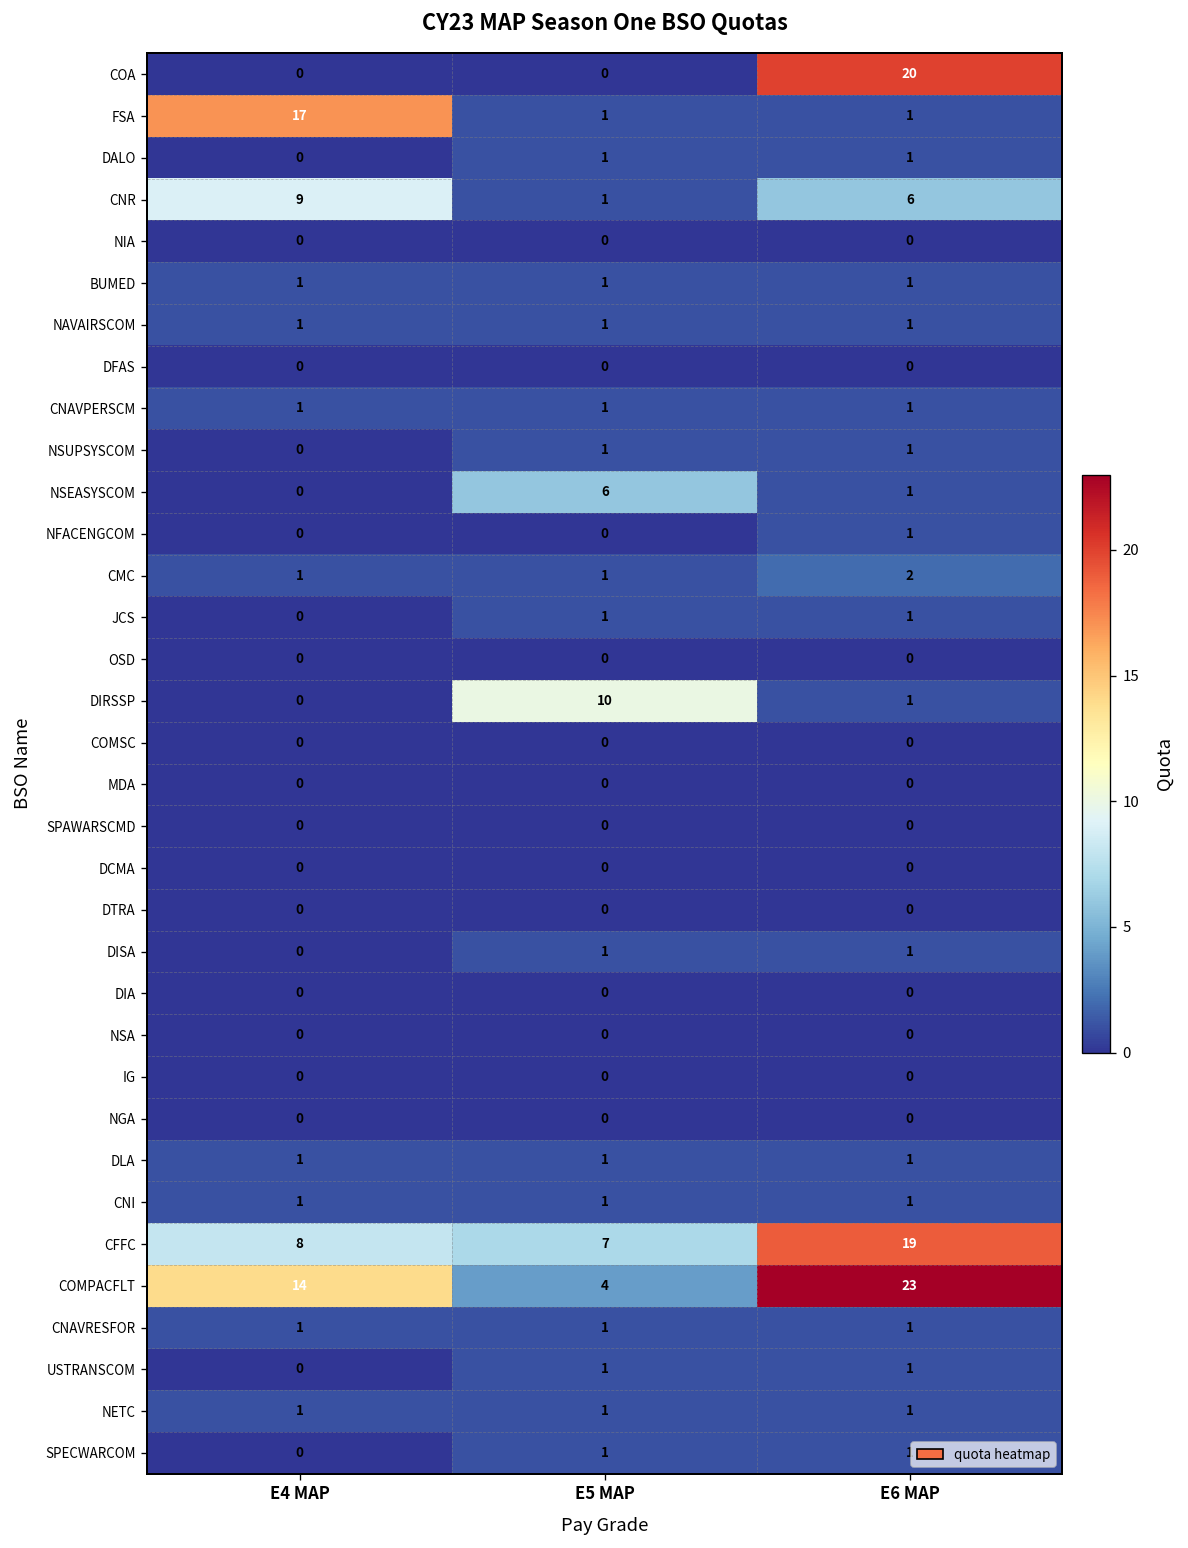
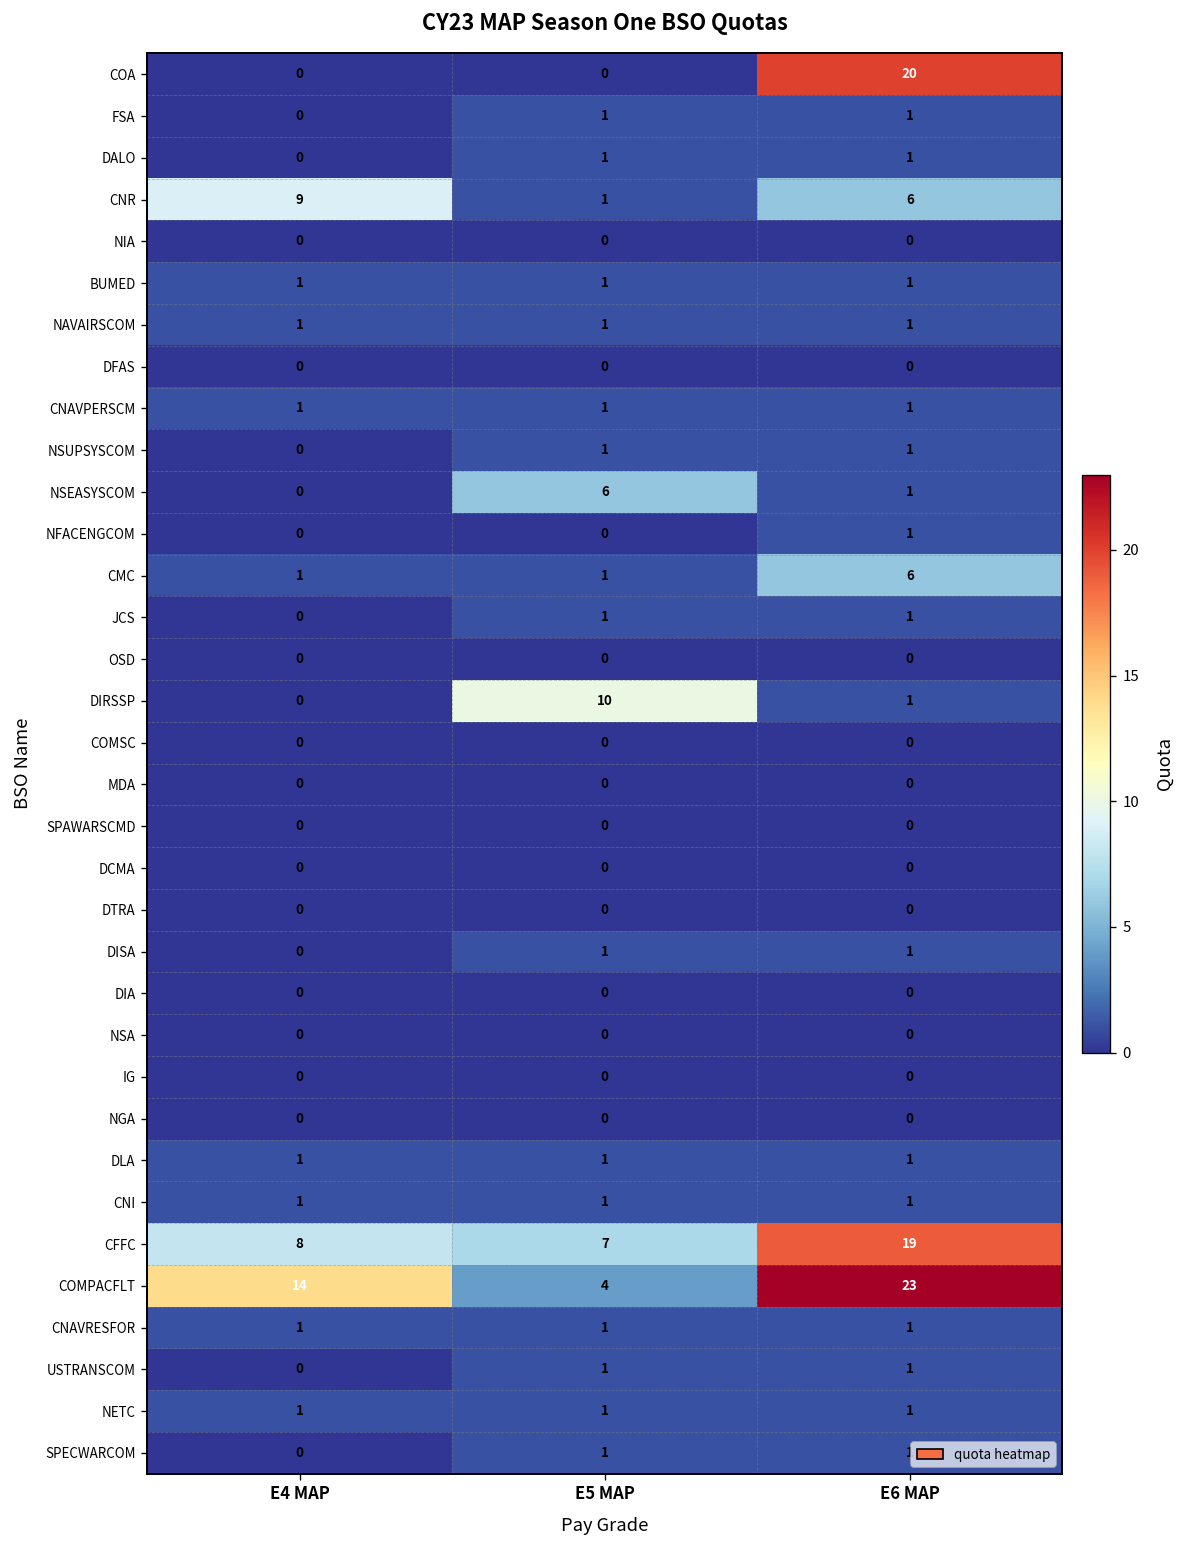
FSA, E4 MAP: 17 -> 0
CMC, E6 MAP: 2 -> 6
